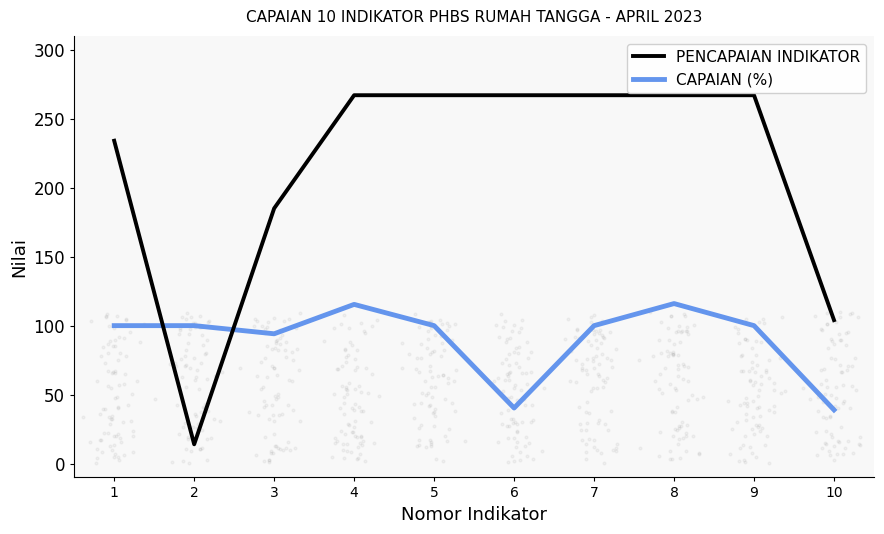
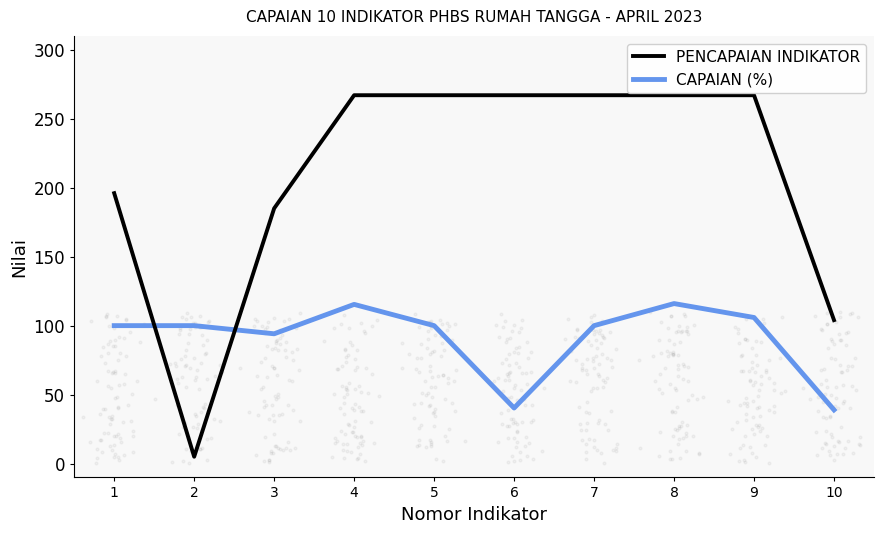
PENCAPAIAN INDIKATOR, 1: 234 -> 196
PENCAPAIAN INDIKATOR, 2: 14 -> 5
CAPAIAN (%), 9: 100 -> 106
